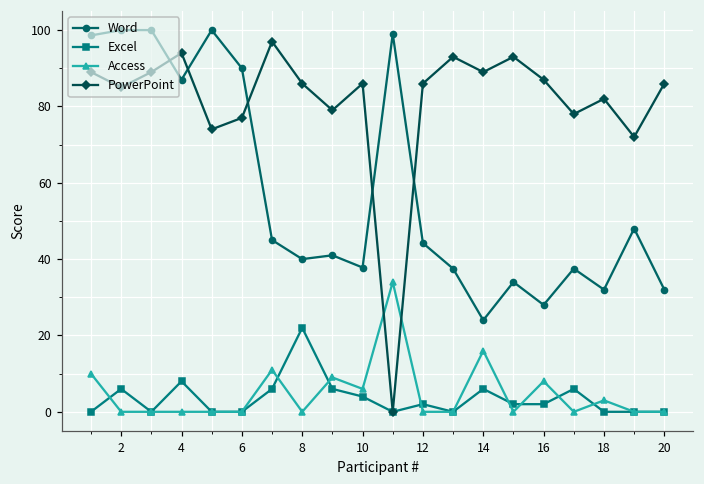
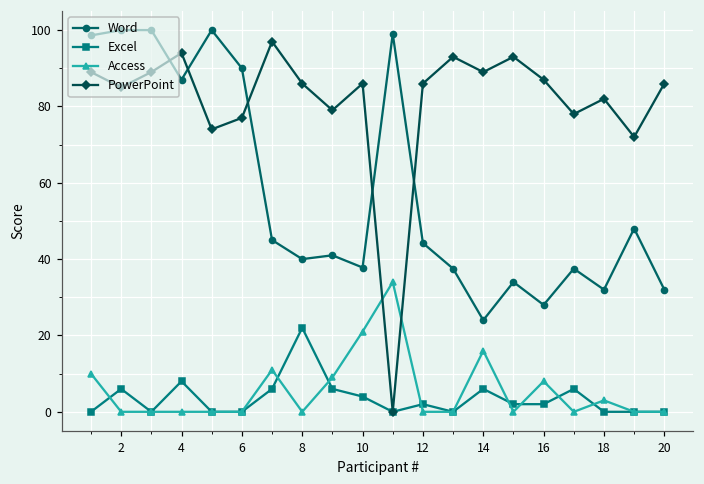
Access, 10: 6 -> 21
